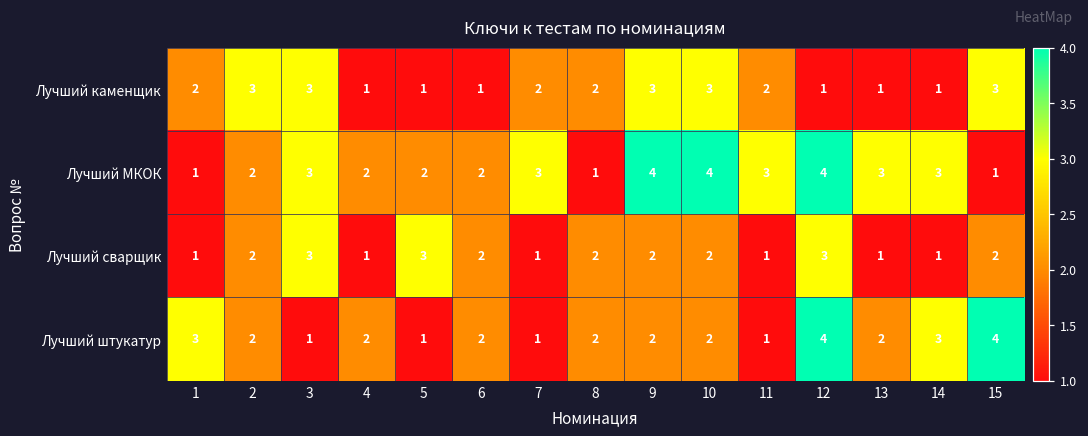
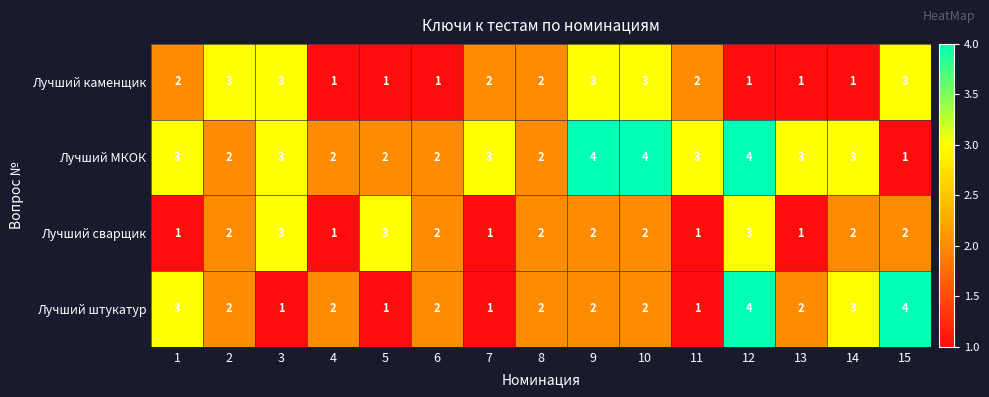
Лучший МКОК, 1: 1 -> 3
Лучший МКОК, 8: 1 -> 2
Лучший сварщик, 14: 1 -> 2
